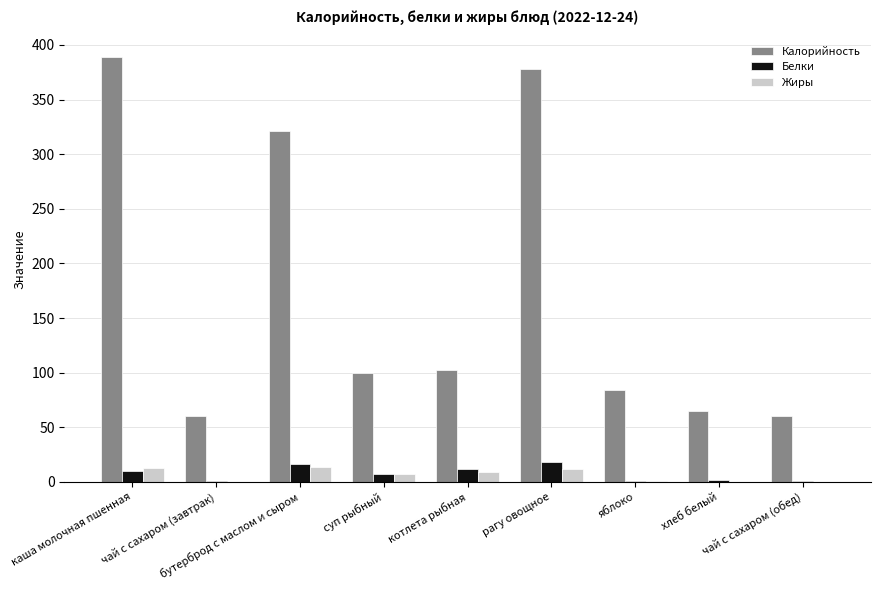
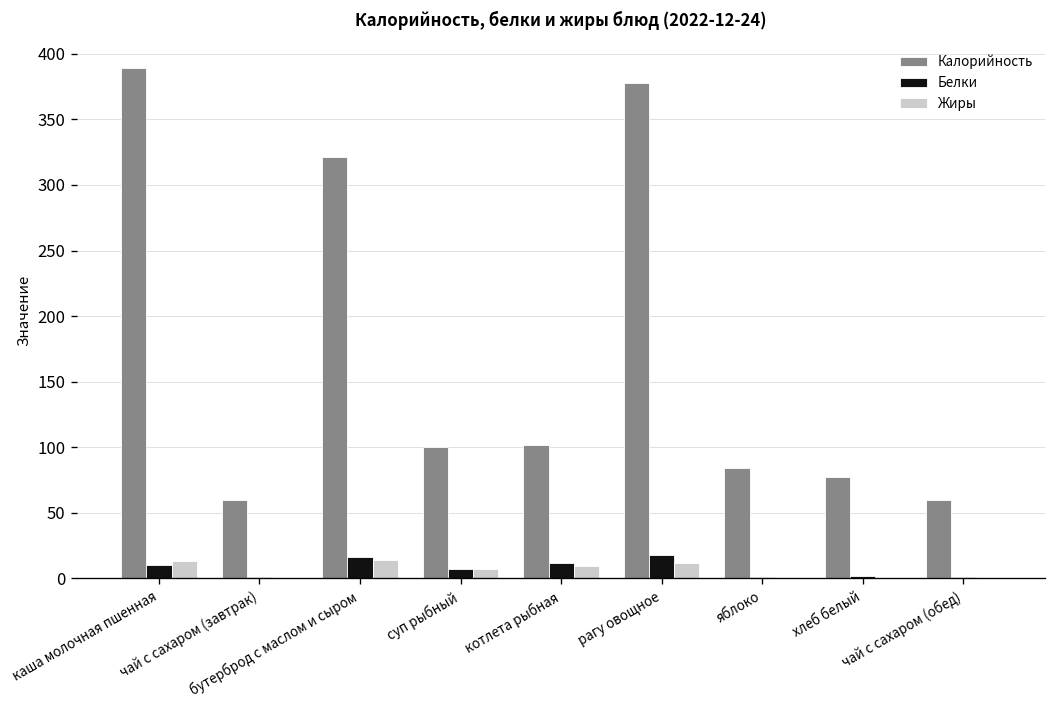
Калорийность, хлеб белый: 65 -> 77
